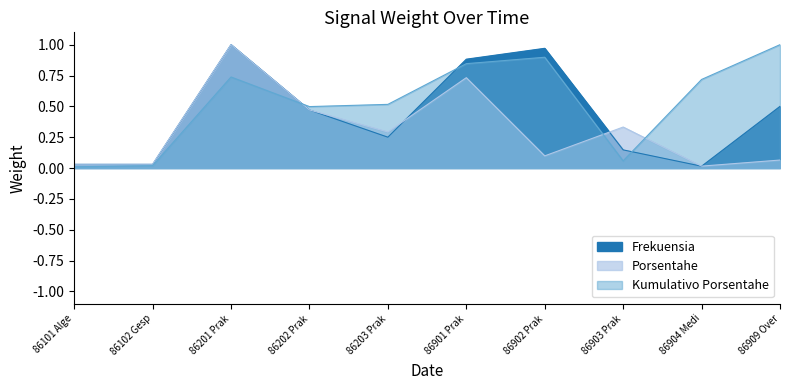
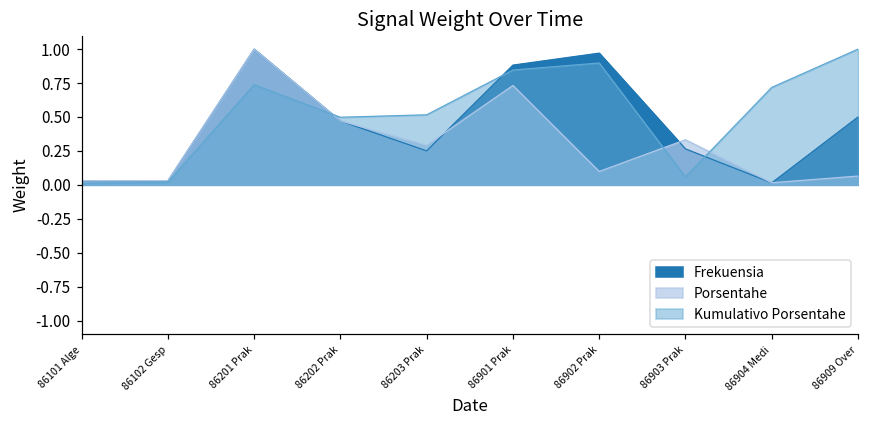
Frekuensia, 86903 Prak: 0.15 -> 0.26
